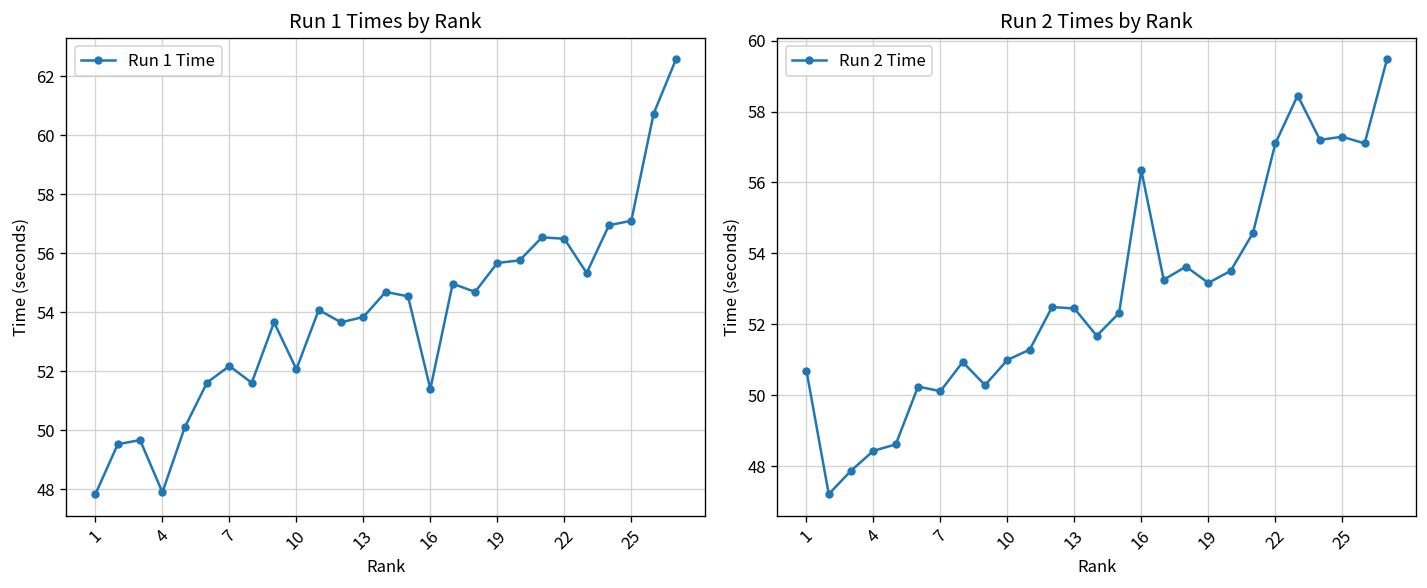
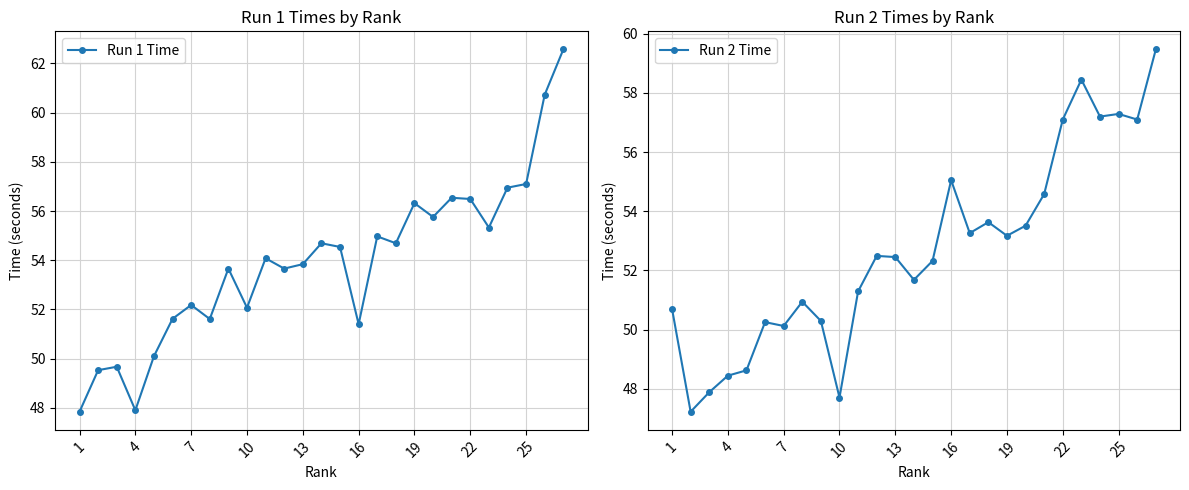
Run 1 Times by Rank, 19: 55.7 -> 56.3
Run 2 Times by Rank, 10: 51.0 -> 47.7
Run 2 Times by Rank, 16: 56.3 -> 55.1
